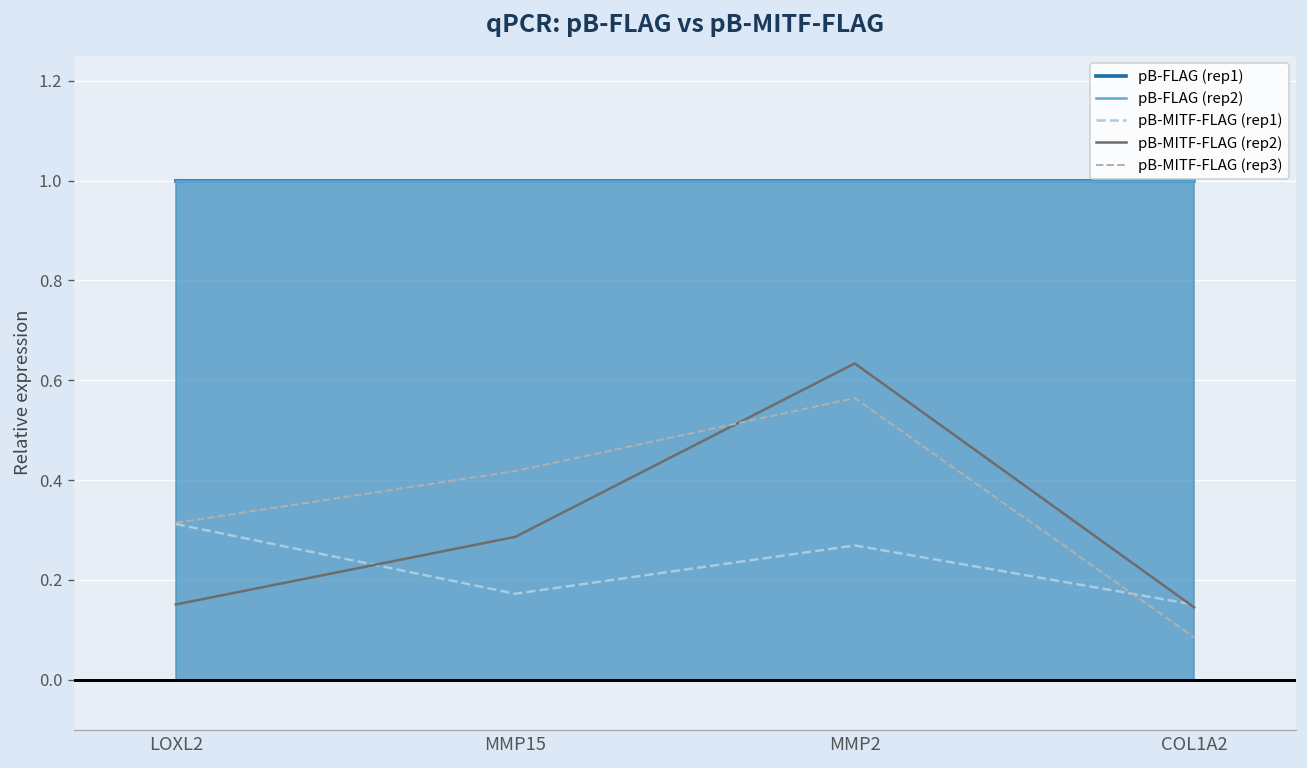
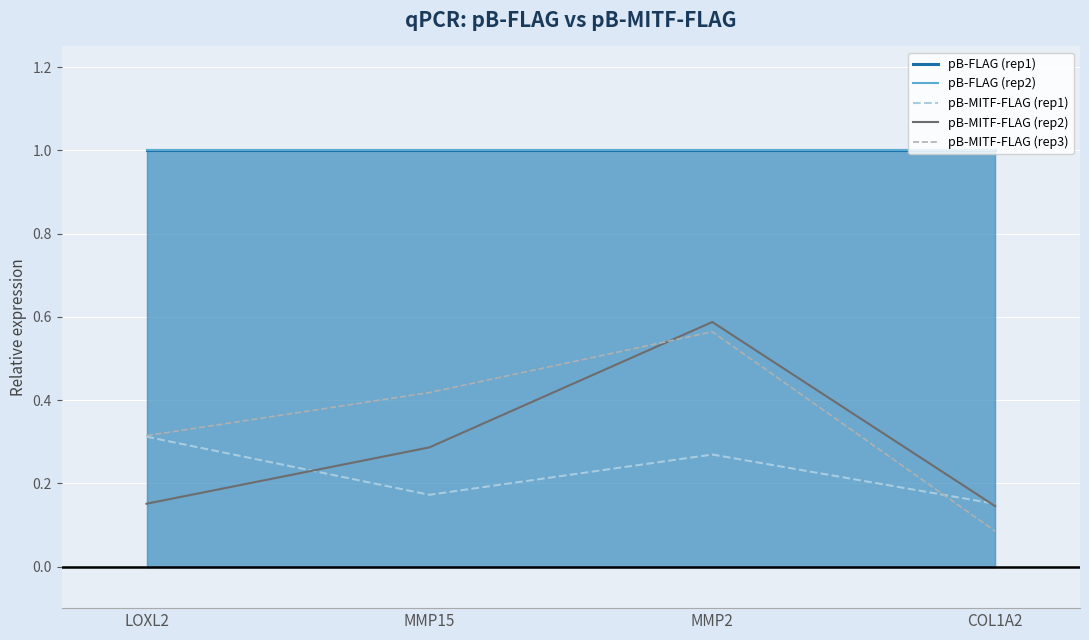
pB-MITF-FLAG (rep2), MMP2: 0.63 -> 0.59
